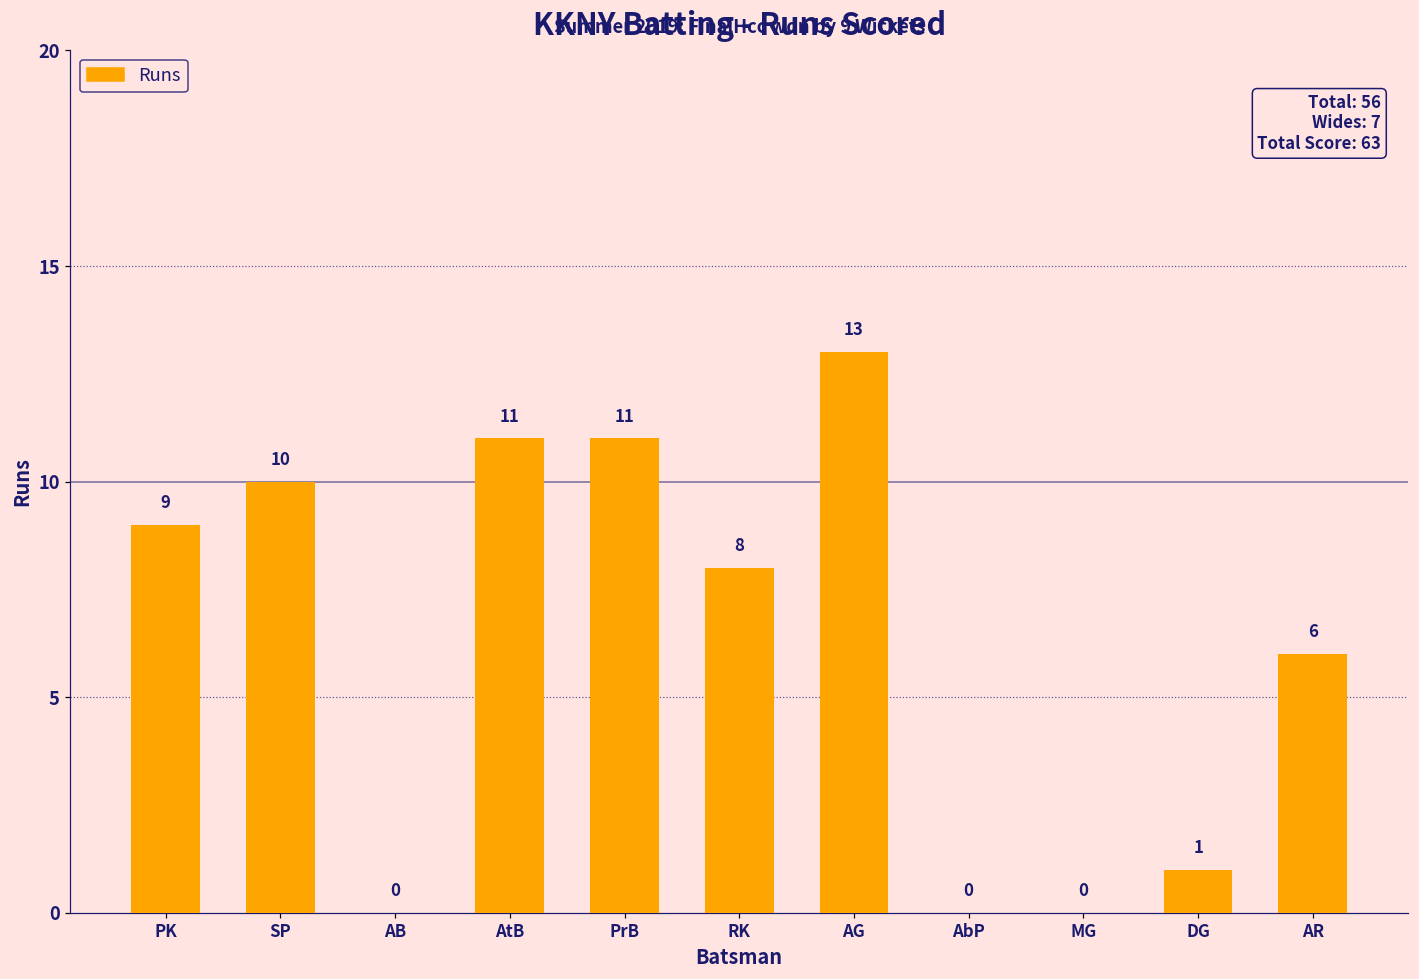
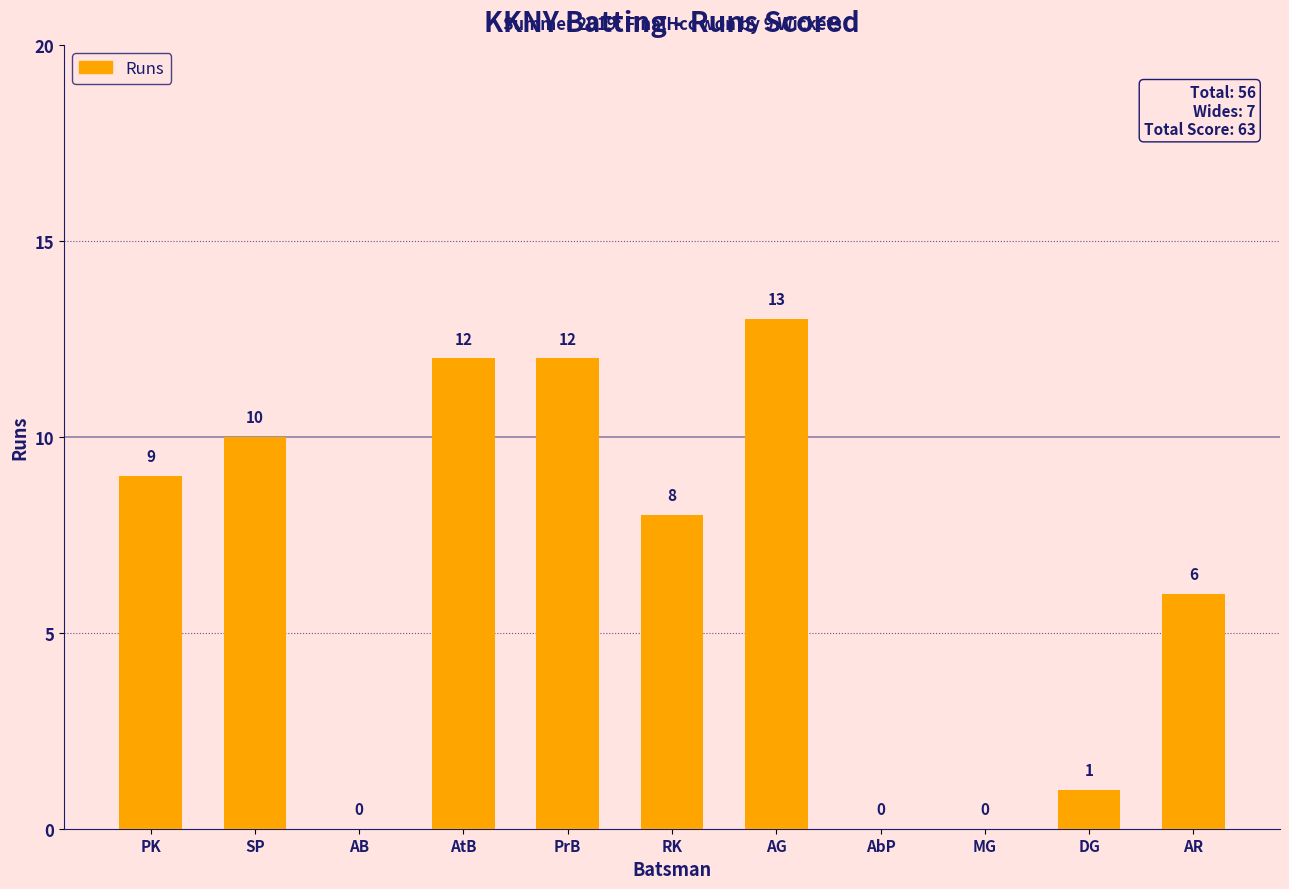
AtB: 11 -> 12
PrB: 11 -> 12
